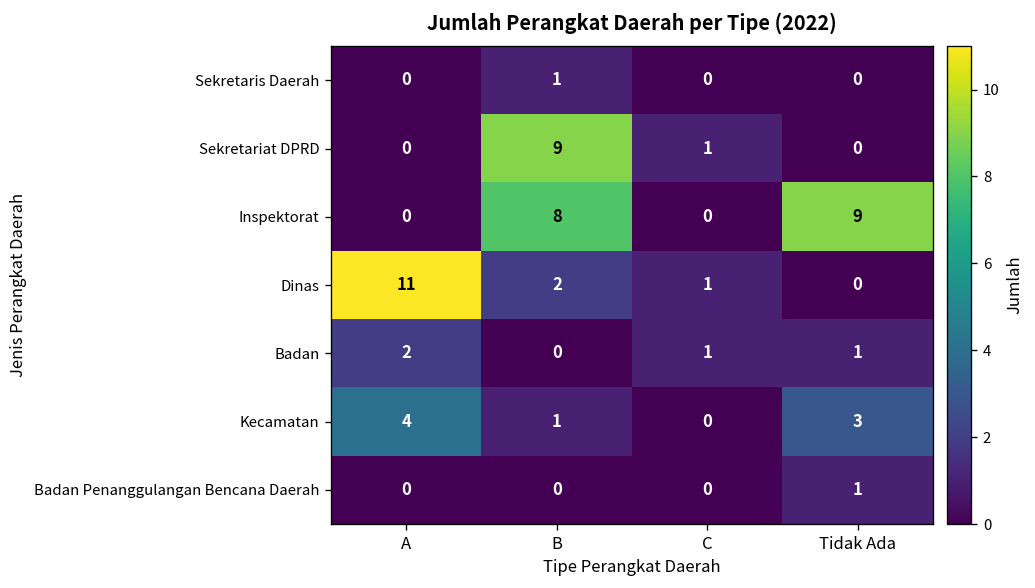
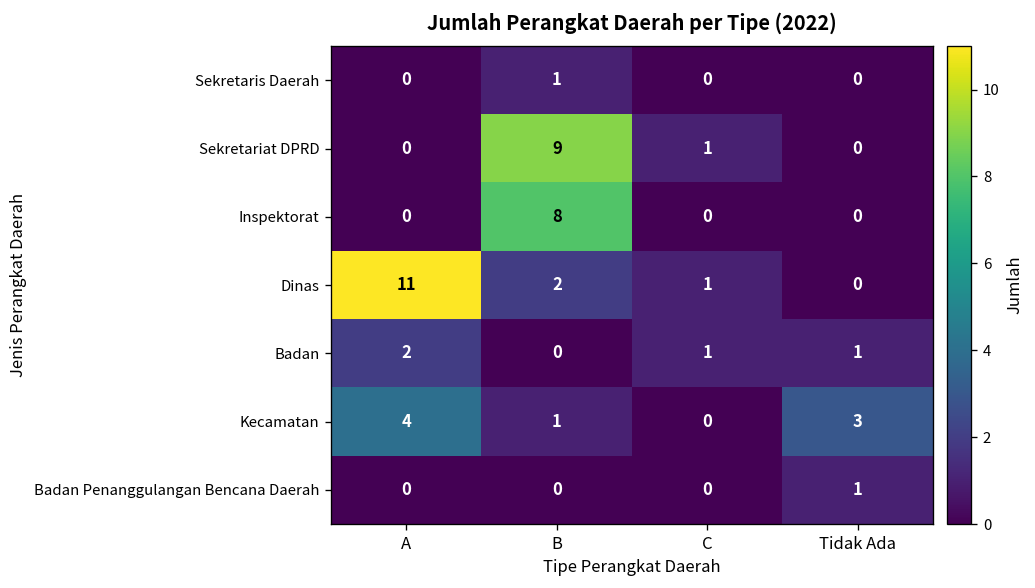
Inspektorat, Tidak Ada: 9 -> 0
